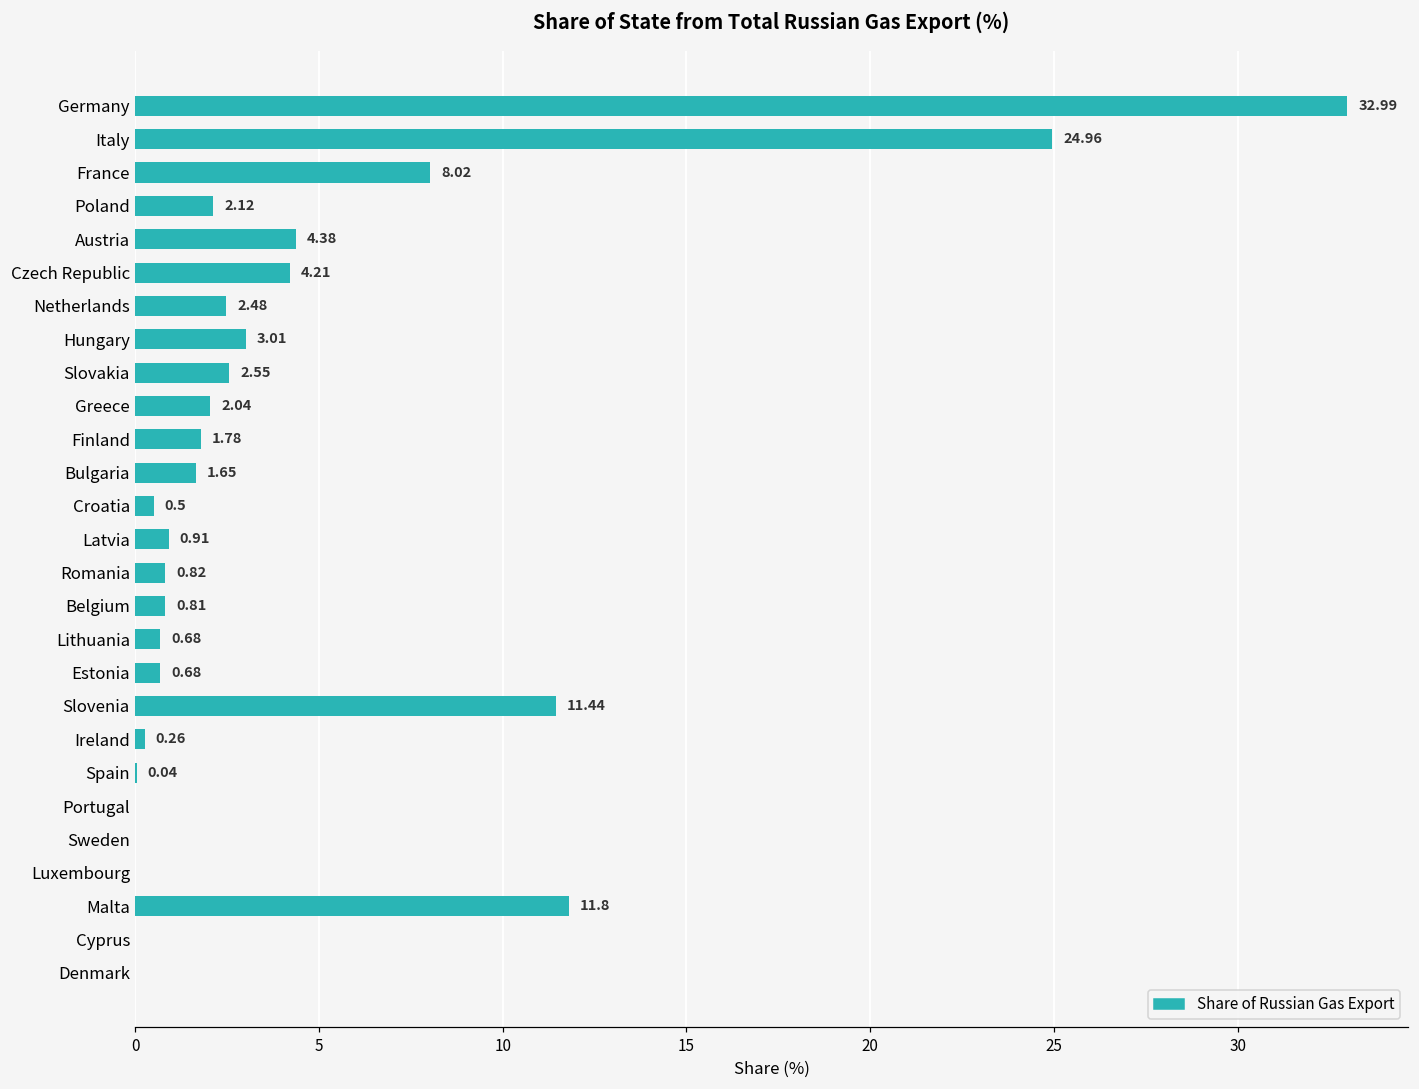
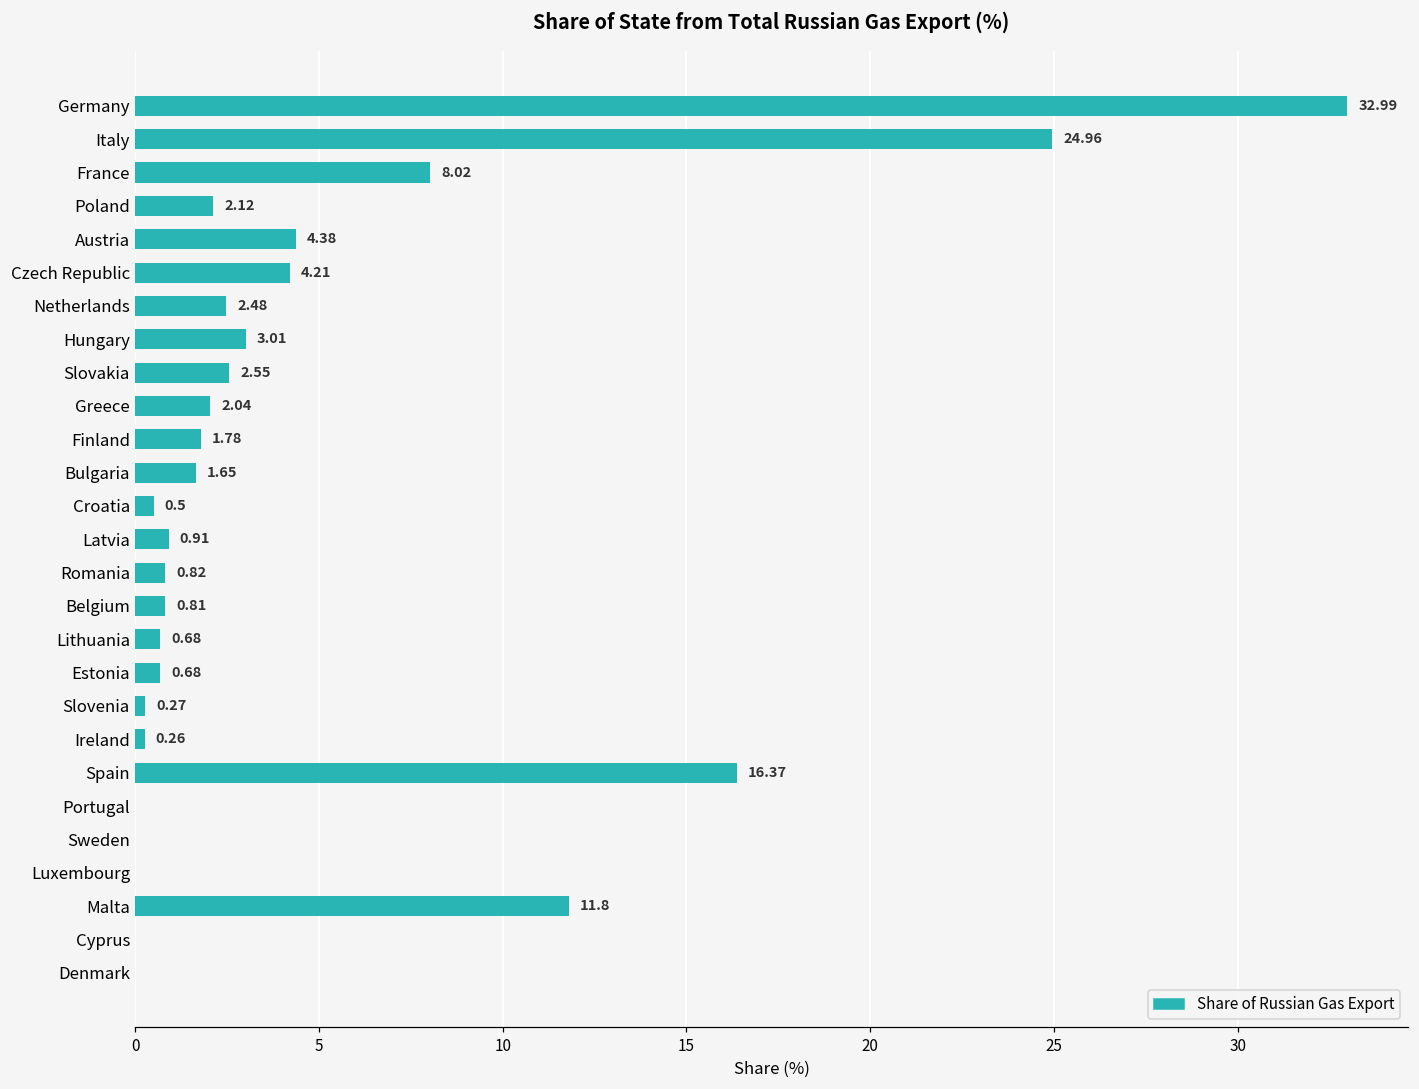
Slovenia: 11.44 -> 0.27
Spain: 0.04 -> 16.37
